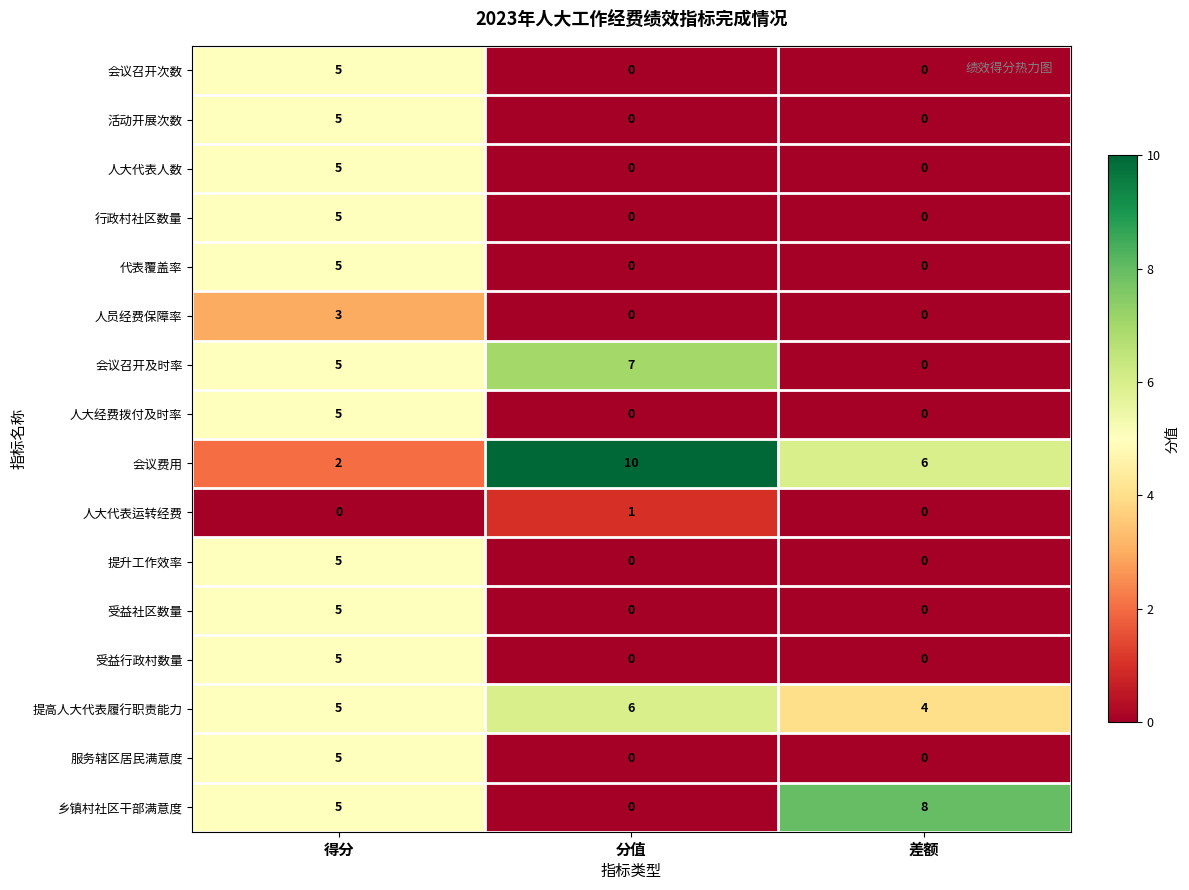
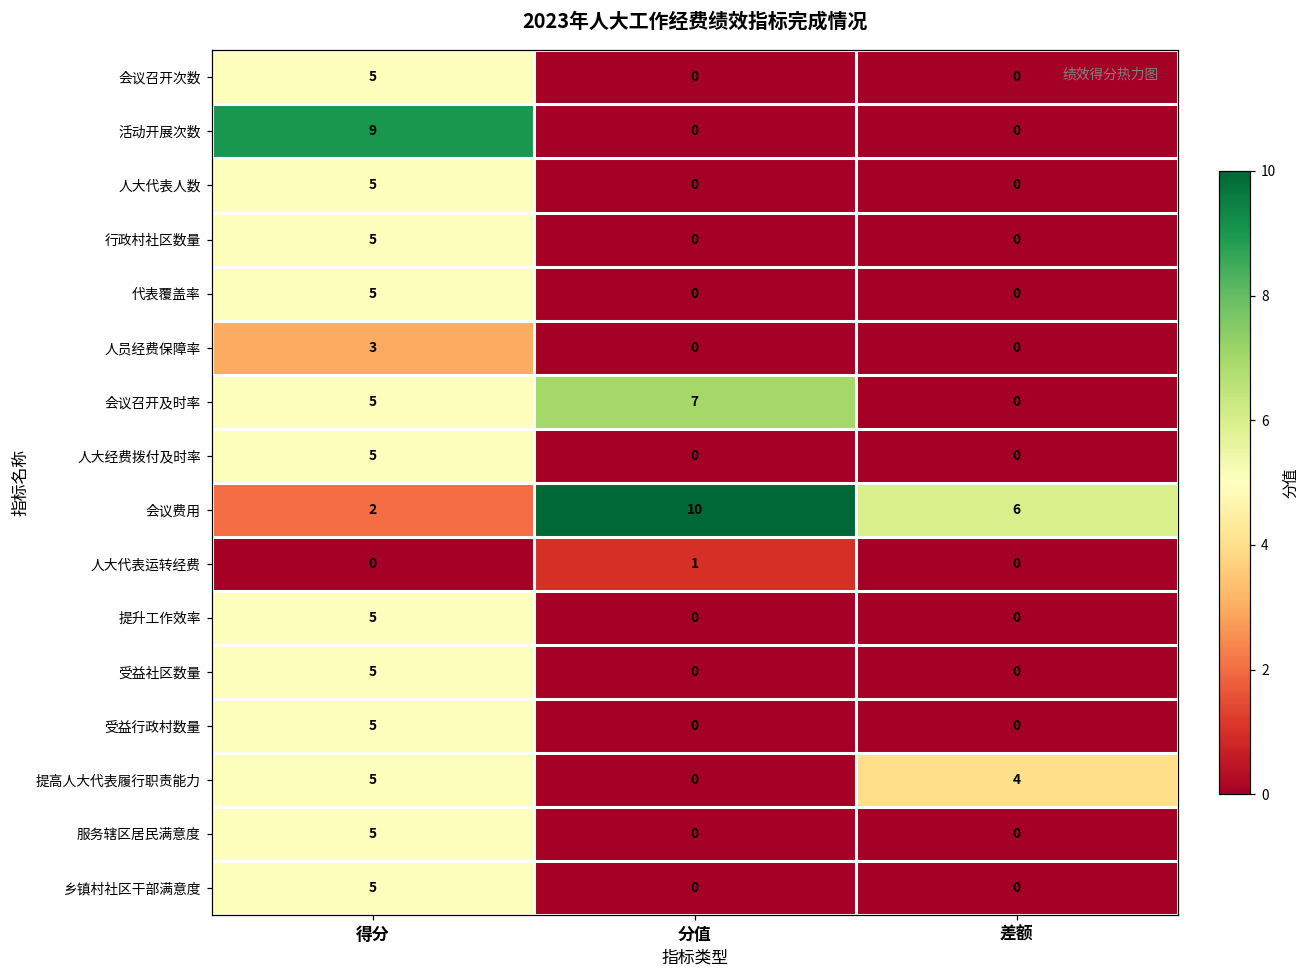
活动开展次数, 得分: 5 -> 9
提高人大代表履行职责能力, 分值: 6 -> 0
乡镇村社区干部满意度, 差额: 8 -> 0
